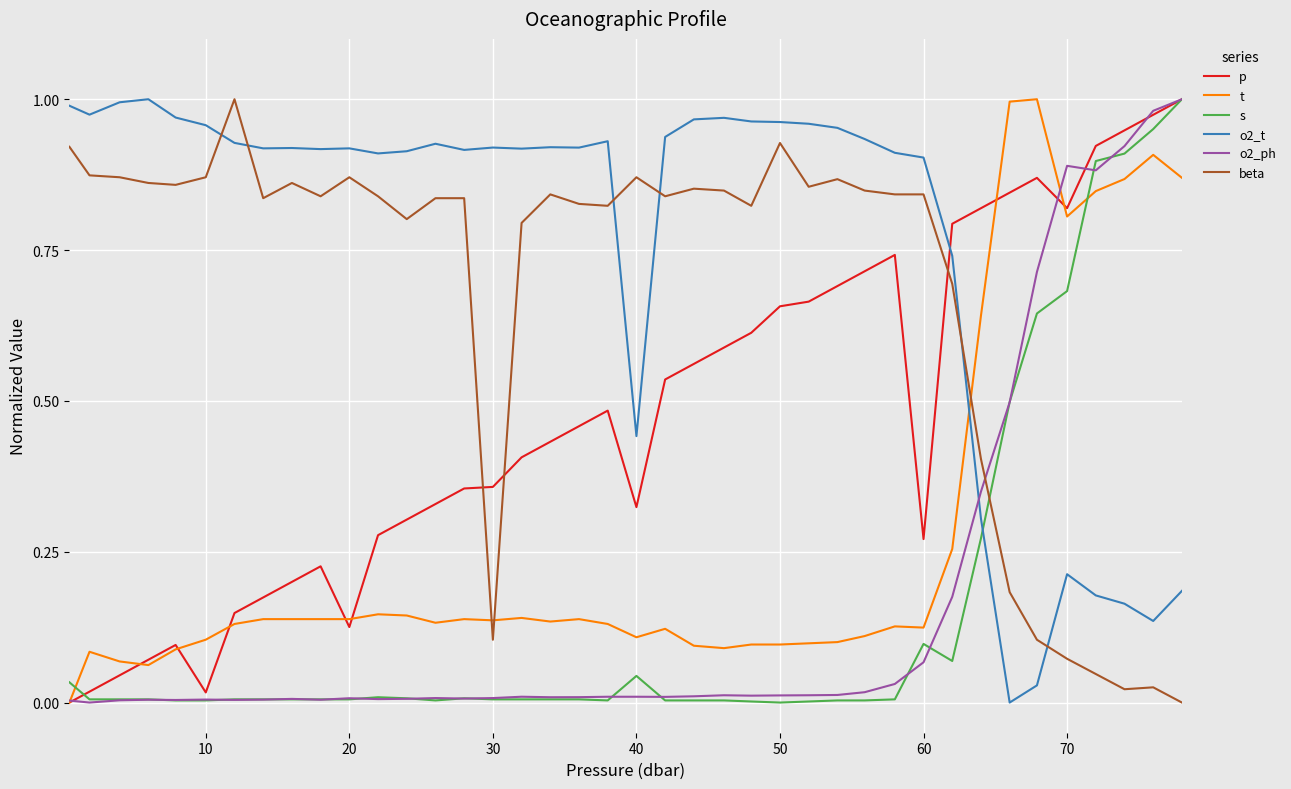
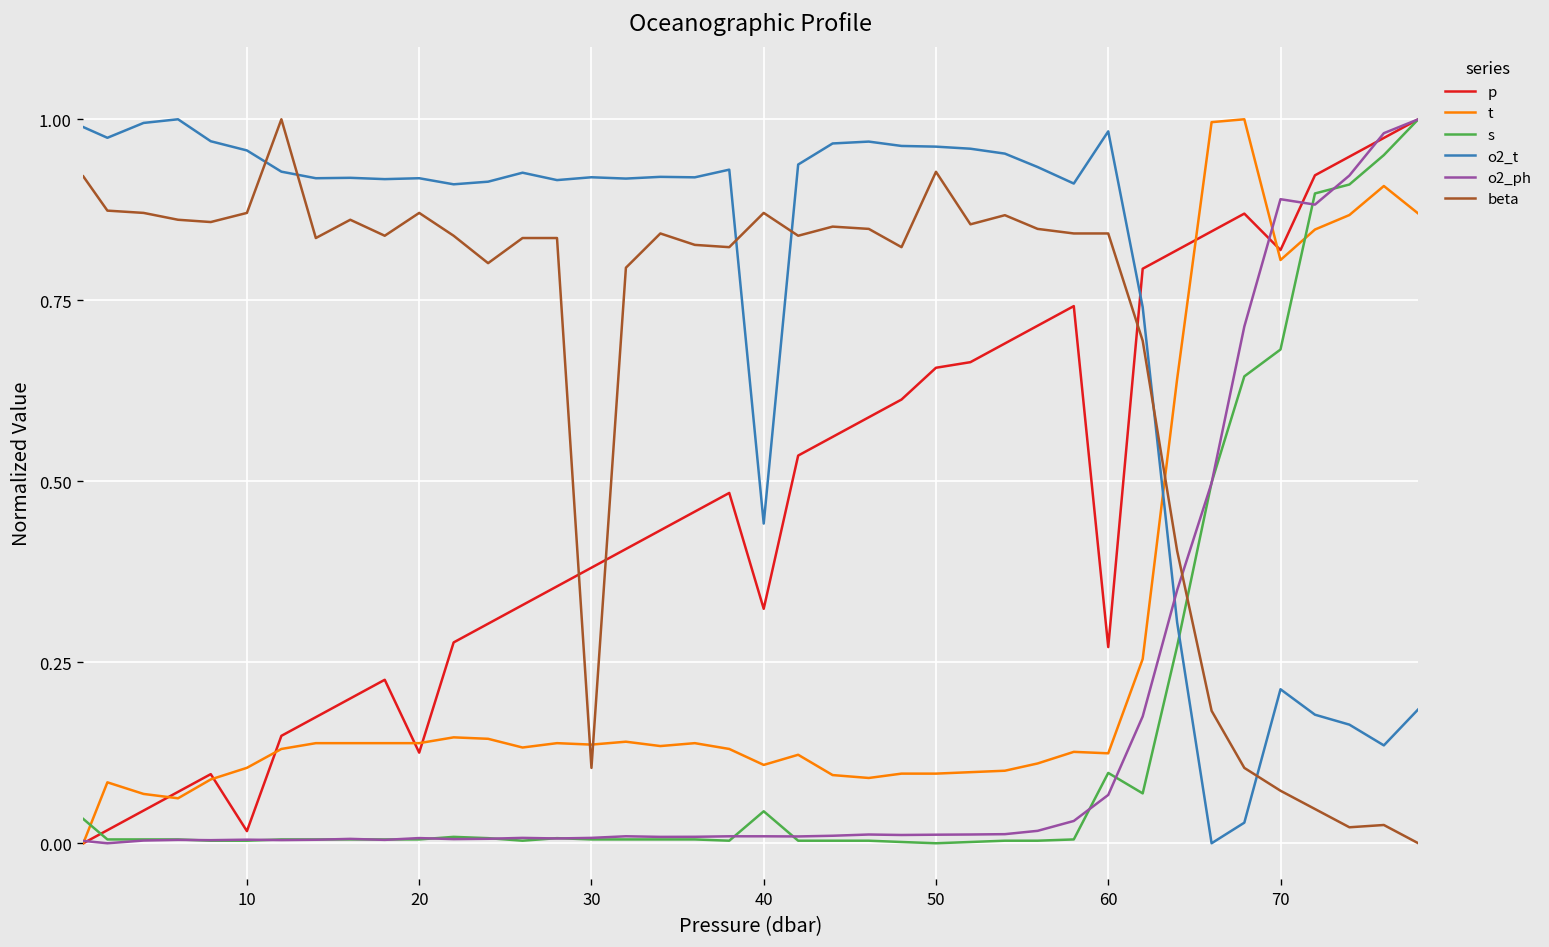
p, 30: 0.36 -> 0.38
o2_t, 60: 0.90 -> 0.98
